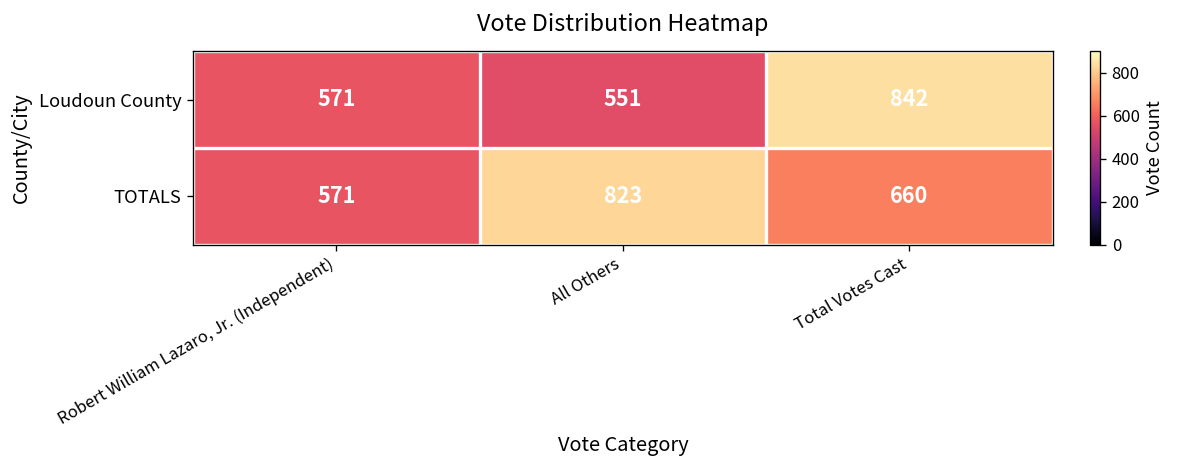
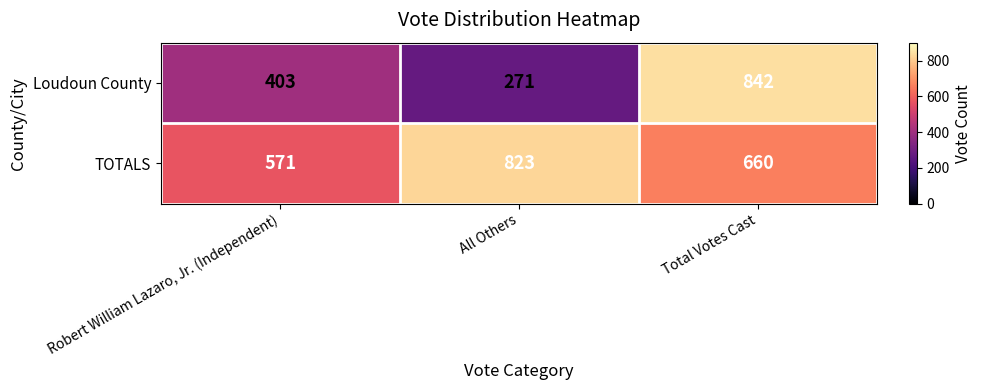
Loudoun County, Robert William Lazaro, Jr. (Independent): 571 -> 403
Loudoun County, All Others: 551 -> 271
